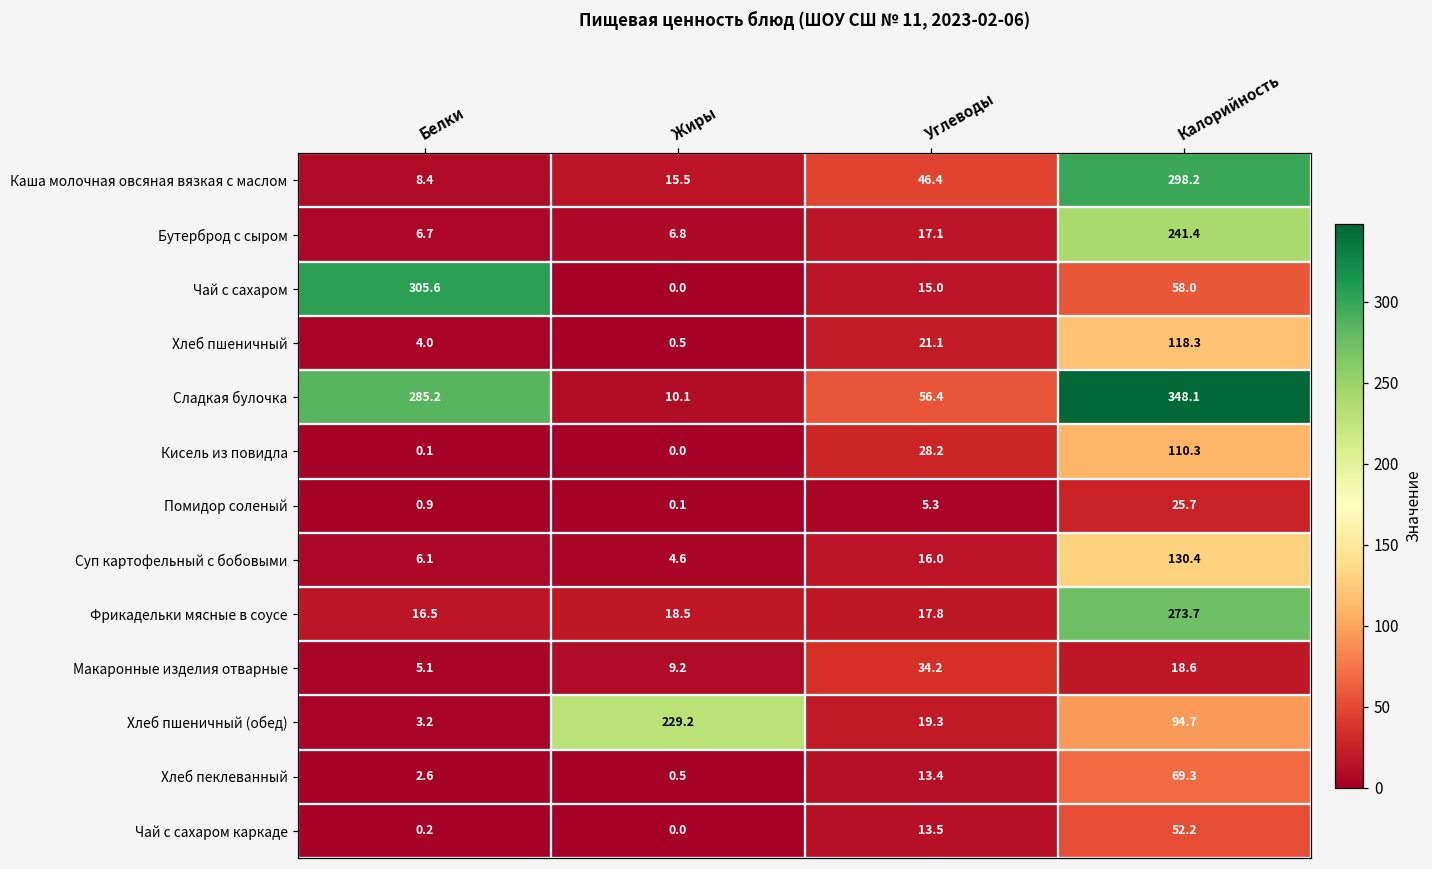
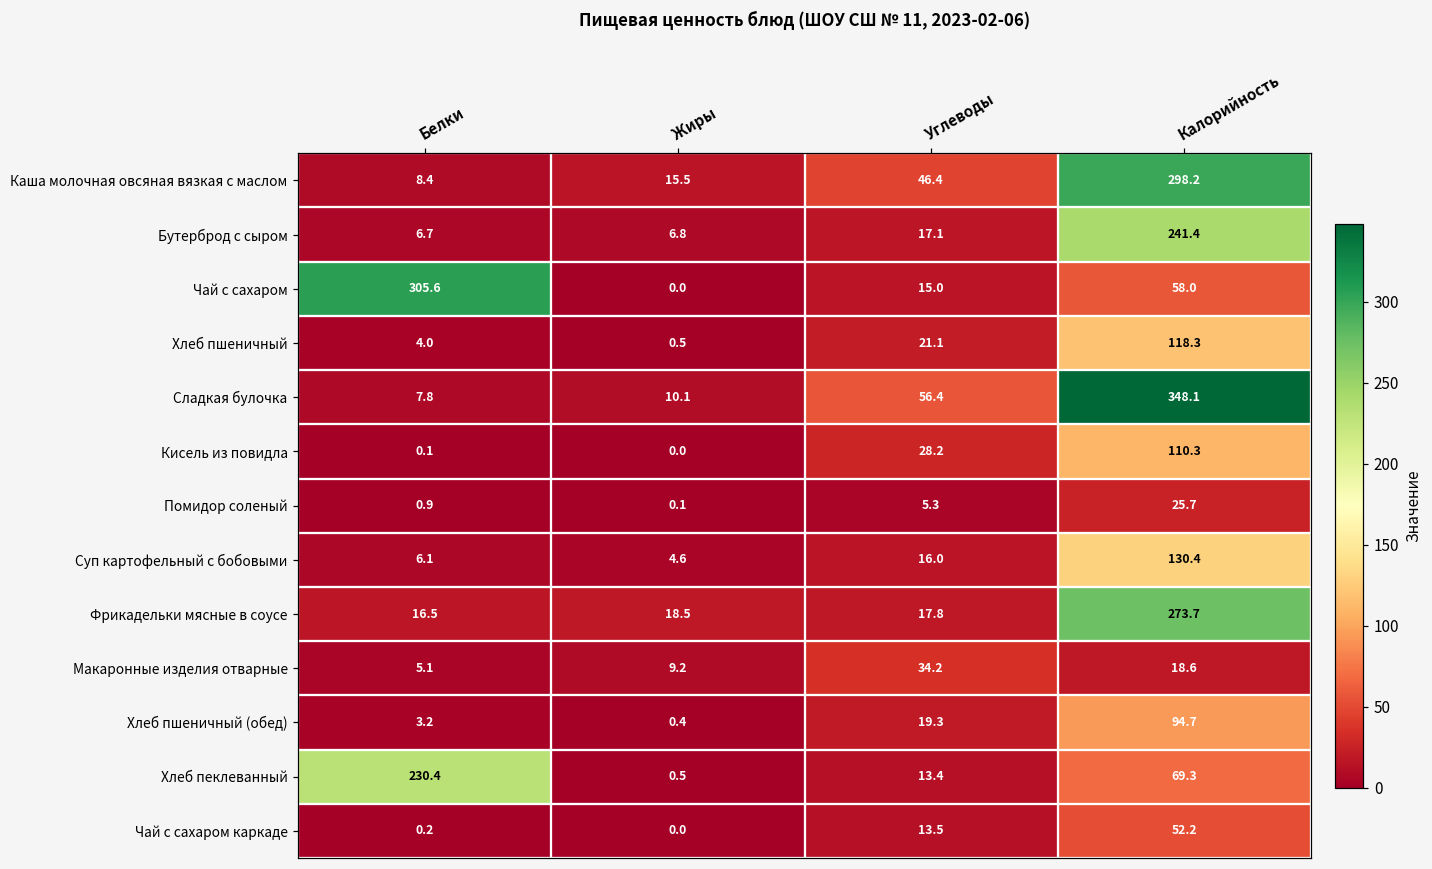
Сладкая булочка, Белки: 285.2 -> 7.8
Хлеб пшеничный (обед), Жиры: 229.2 -> 0.4
Хлеб пеклеванный, Белки: 2.6 -> 230.4
